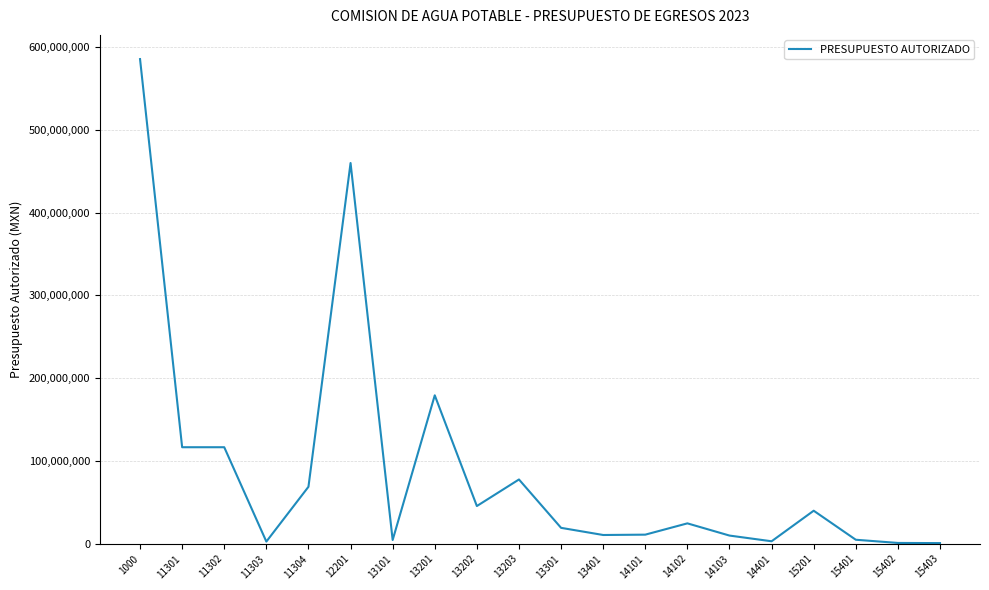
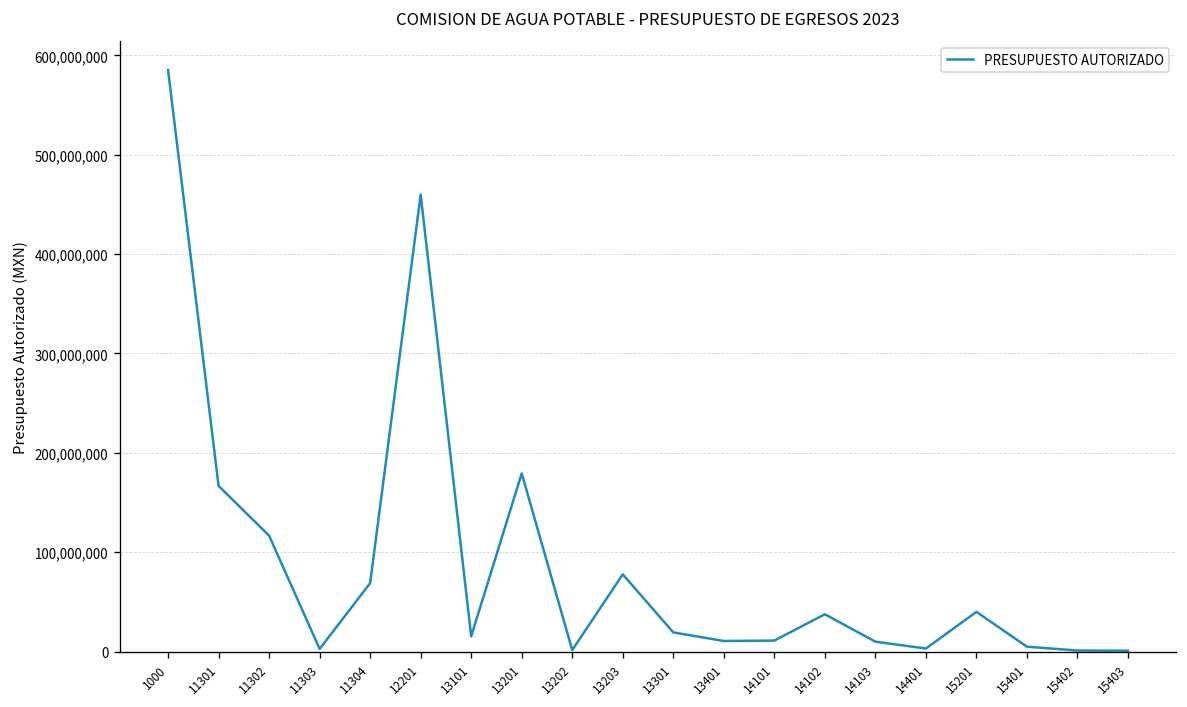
11301: 120,000,000 -> 170,000,000
13101: 0 -> 20,000,000
13202: 50,000,000 -> 0
14102: 20,000,000 -> 40,000,000
